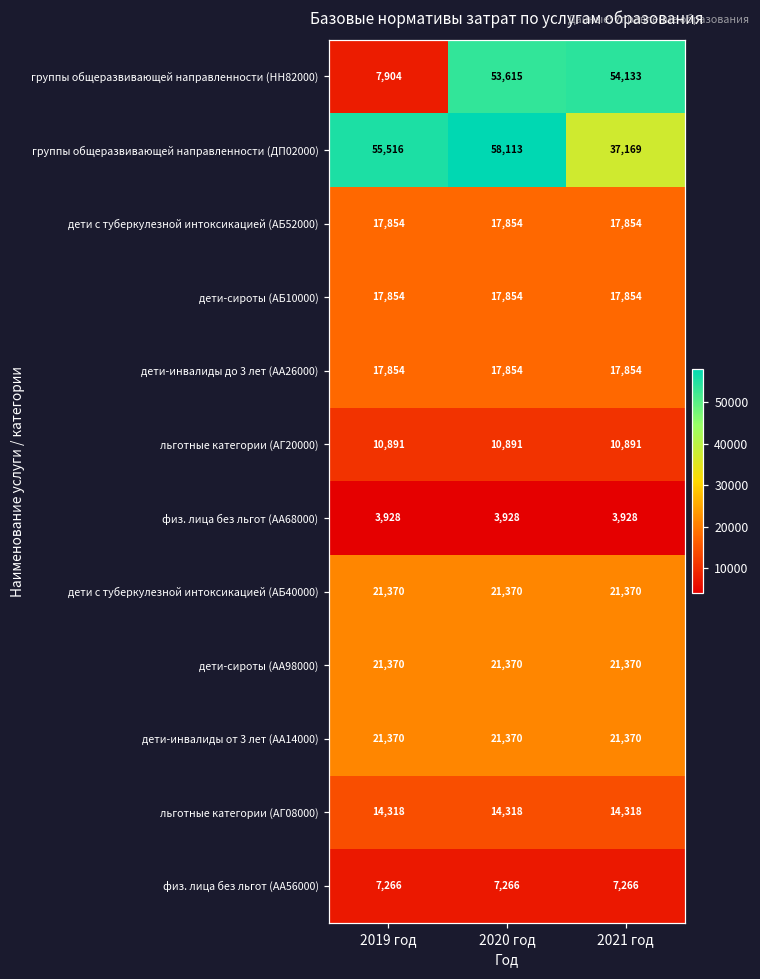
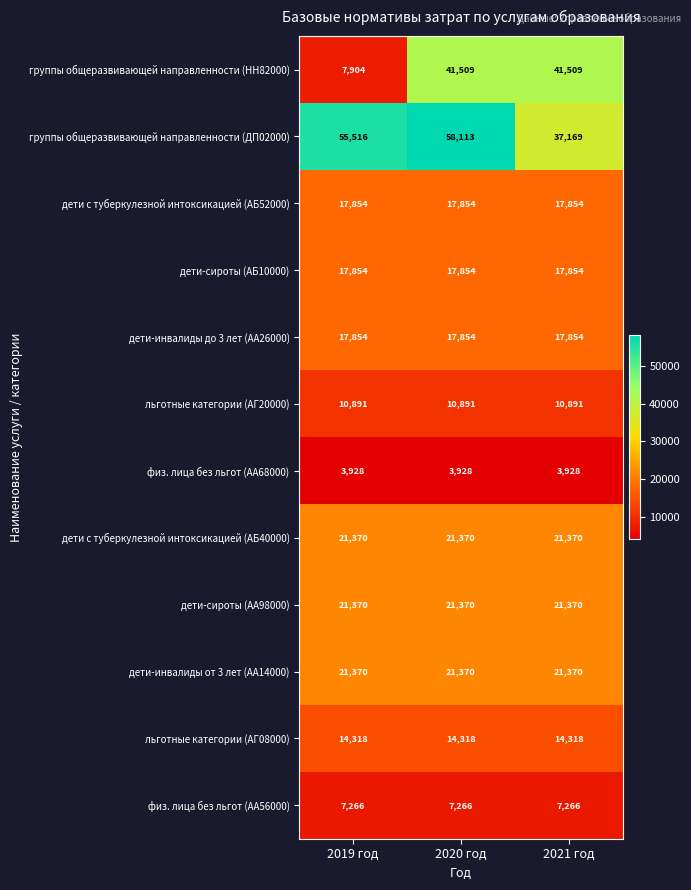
группы общеразвивающей направленности (НН82000), 2020 год: 53,615 -> 41,509
группы общеразвивающей направленности (НН82000), 2021 год: 54,133 -> 41,509
